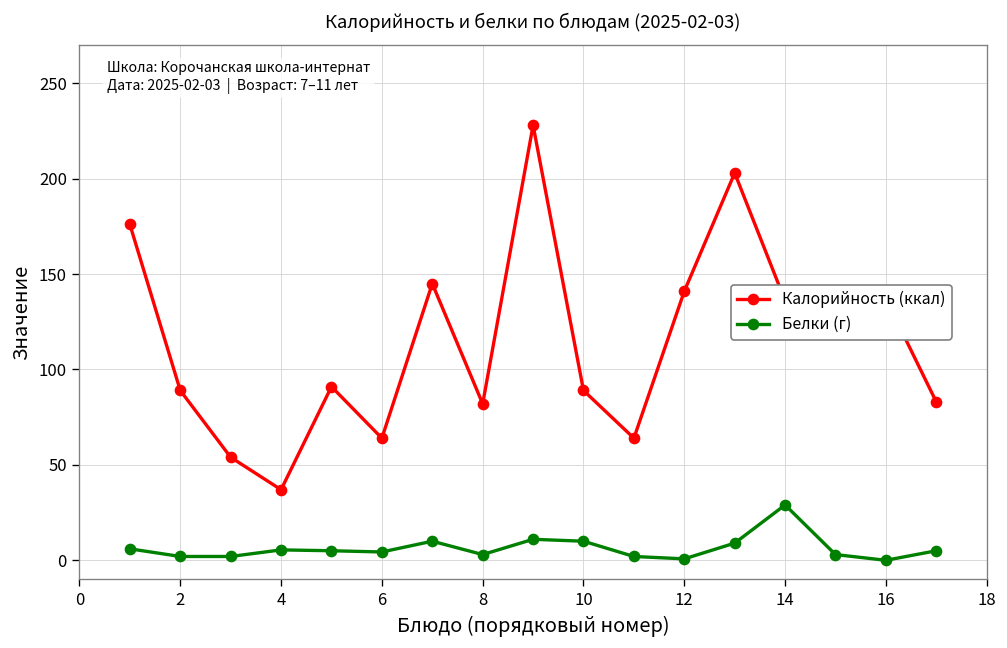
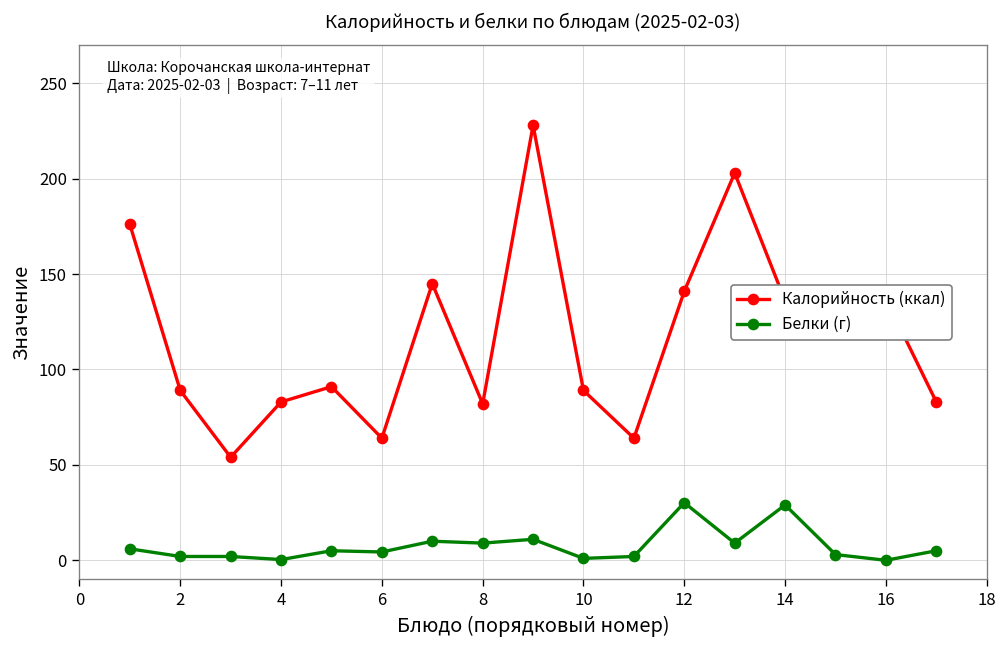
Калорийность (ккал), 4: 37 -> 83
Белки (г), 4: 5 -> 0
Белки (г), 8: 3 -> 9
Белки (г), 10: 10 -> 1
Белки (г), 12: 1 -> 30
